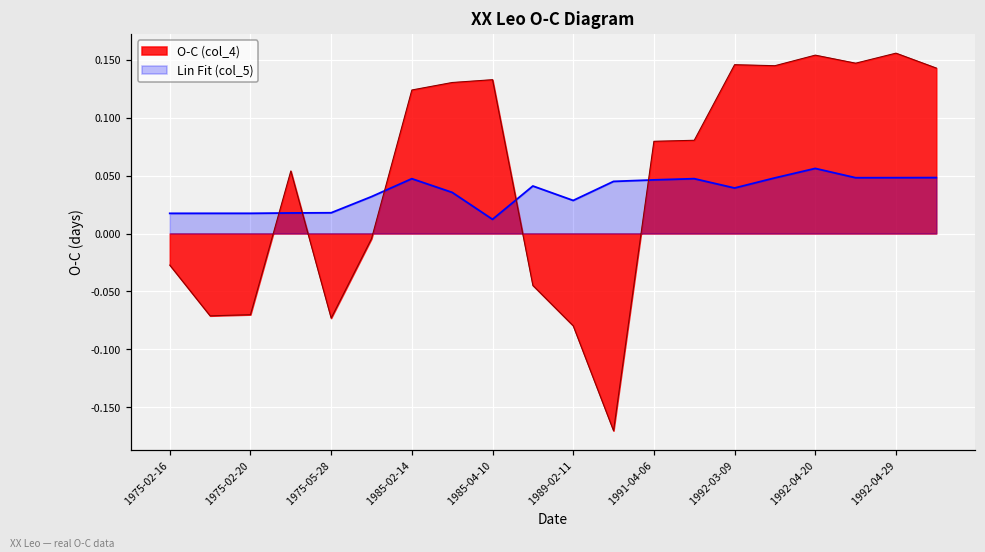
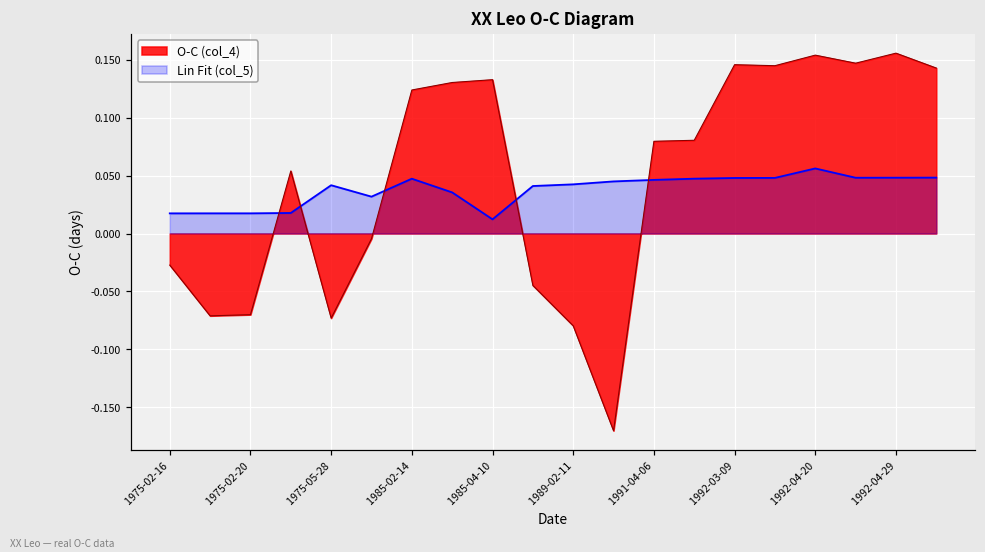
Lin Fit (col_5), 1975-05-28: 0.018 -> 0.042
Lin Fit (col_5), 1989-02-11: 0.029 -> 0.042
Lin Fit (col_5), 1992-03-09: 0.039 -> 0.048
